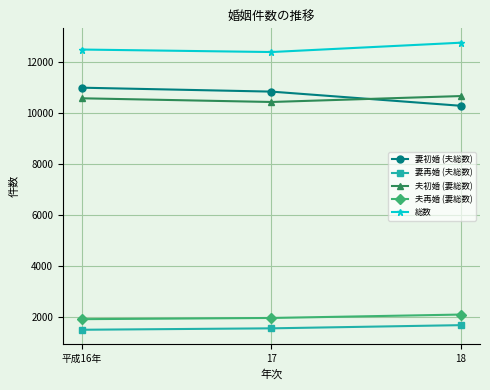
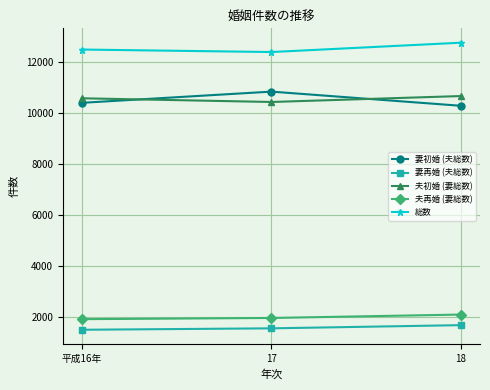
妻初婚 (夫総数), 平成16年: 11000 -> 10400
